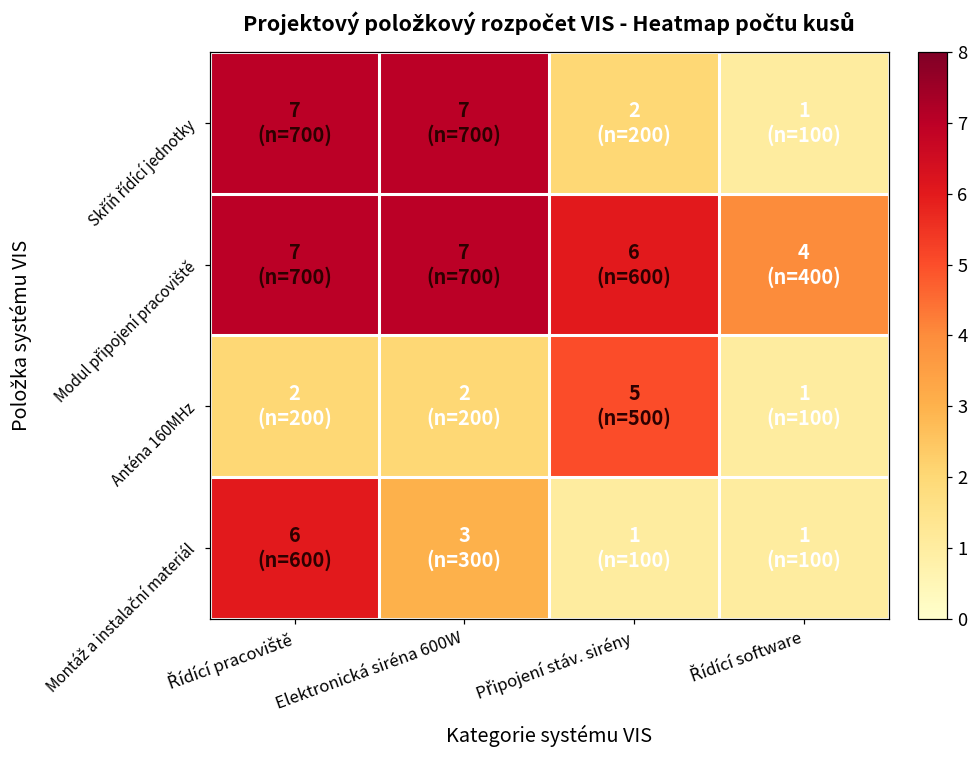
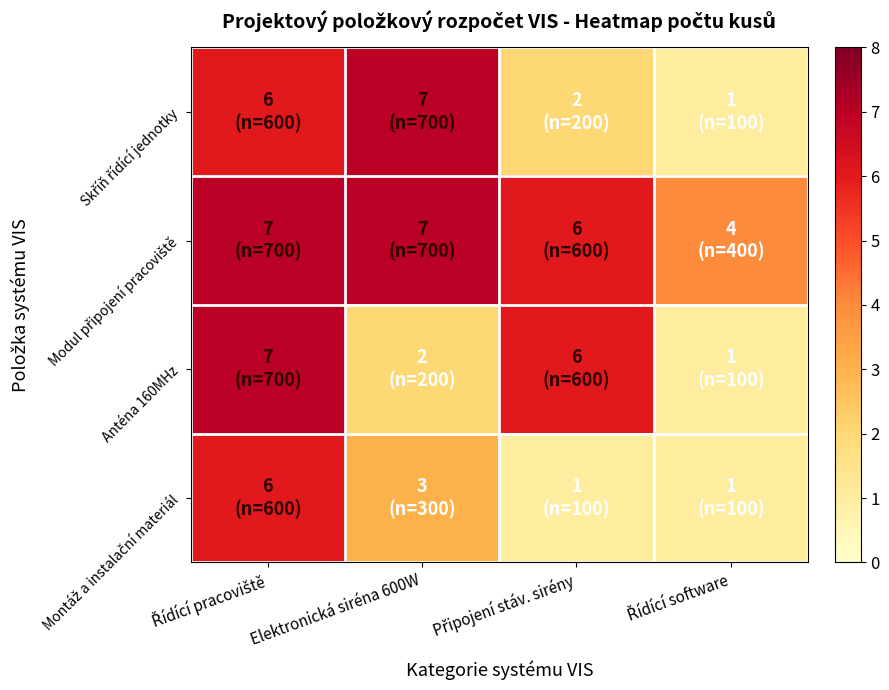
Skříň řídící jednotky, Řídící pracoviště: 7 (n=700) -> 6 (n=600)
Anténa 160MHz, Řídící pracoviště: 2 (n=200) -> 7 (n=700)
Anténa 160MHz, Připojení stáv. sirény: 5 (n=500) -> 6 (n=600)
